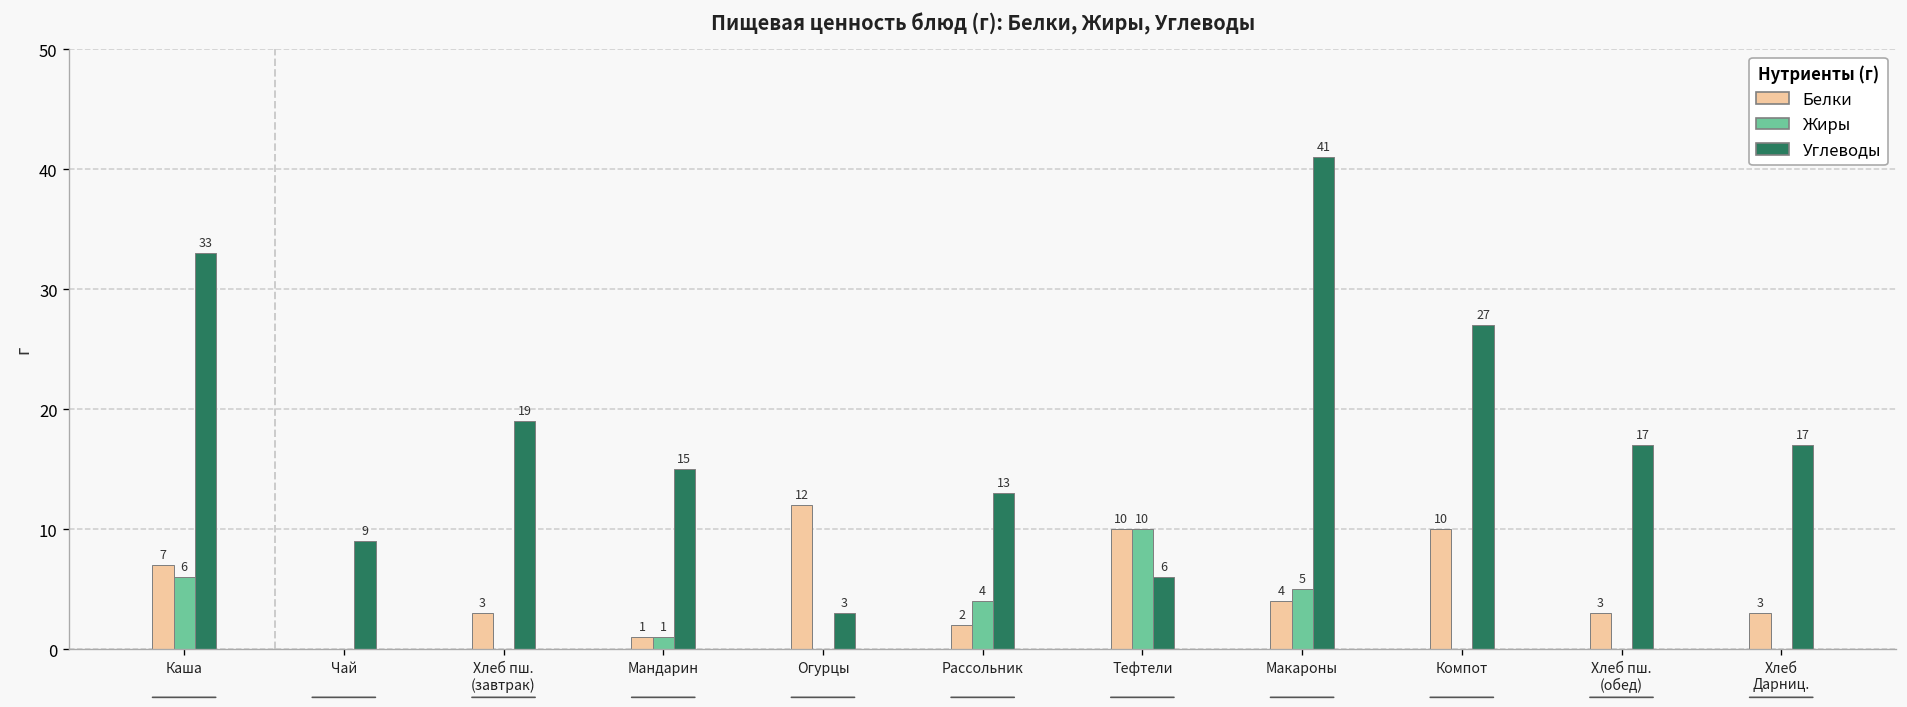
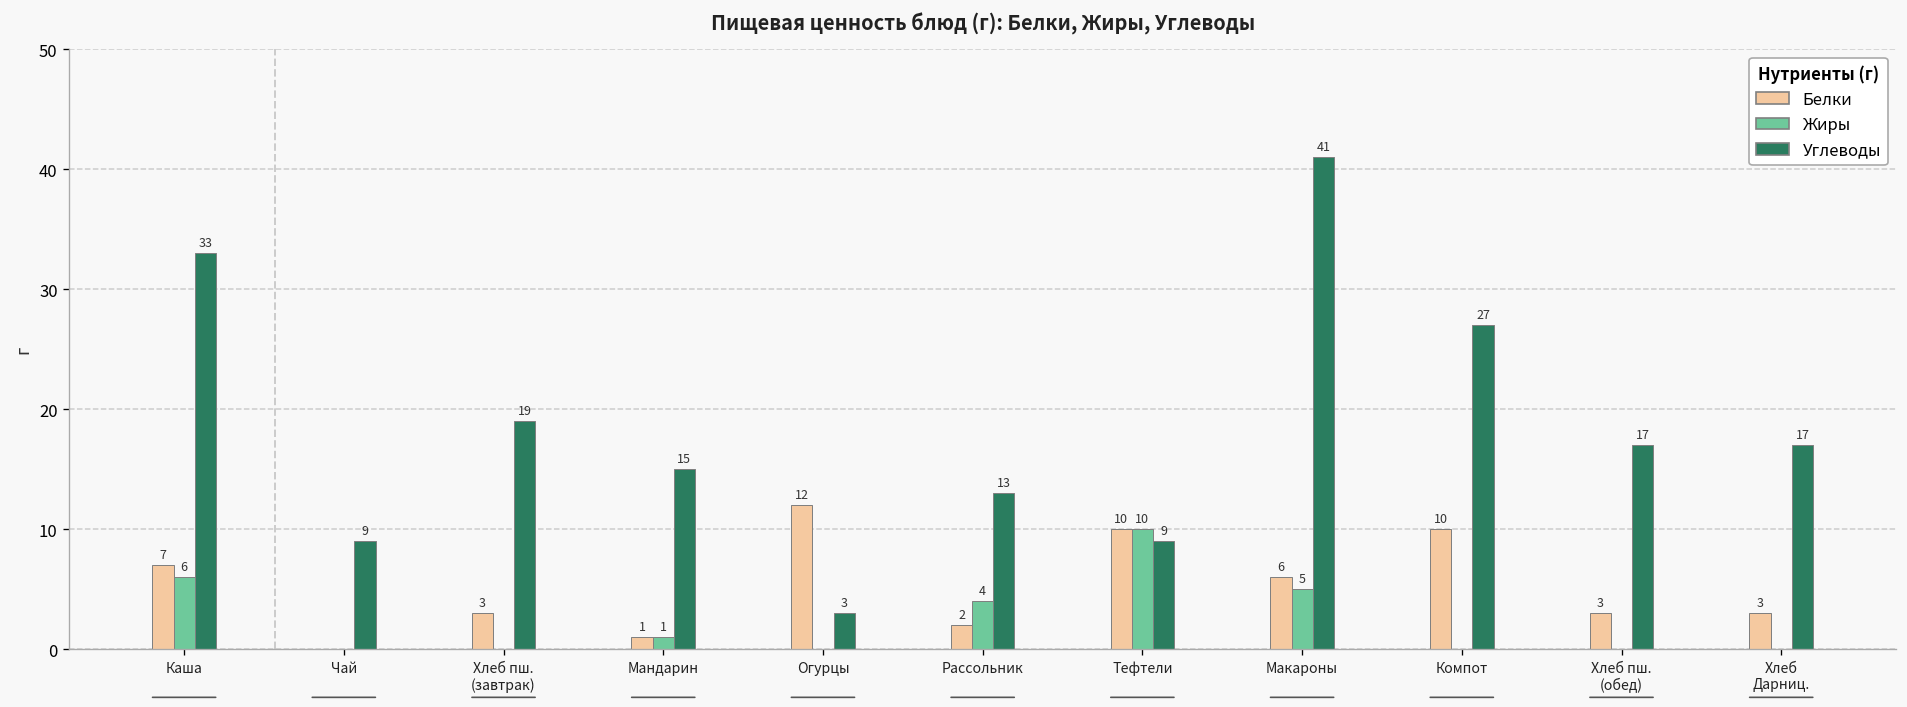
Углеводы, Тефтели: 6 -> 9
Белки, Макароны: 4 -> 6
